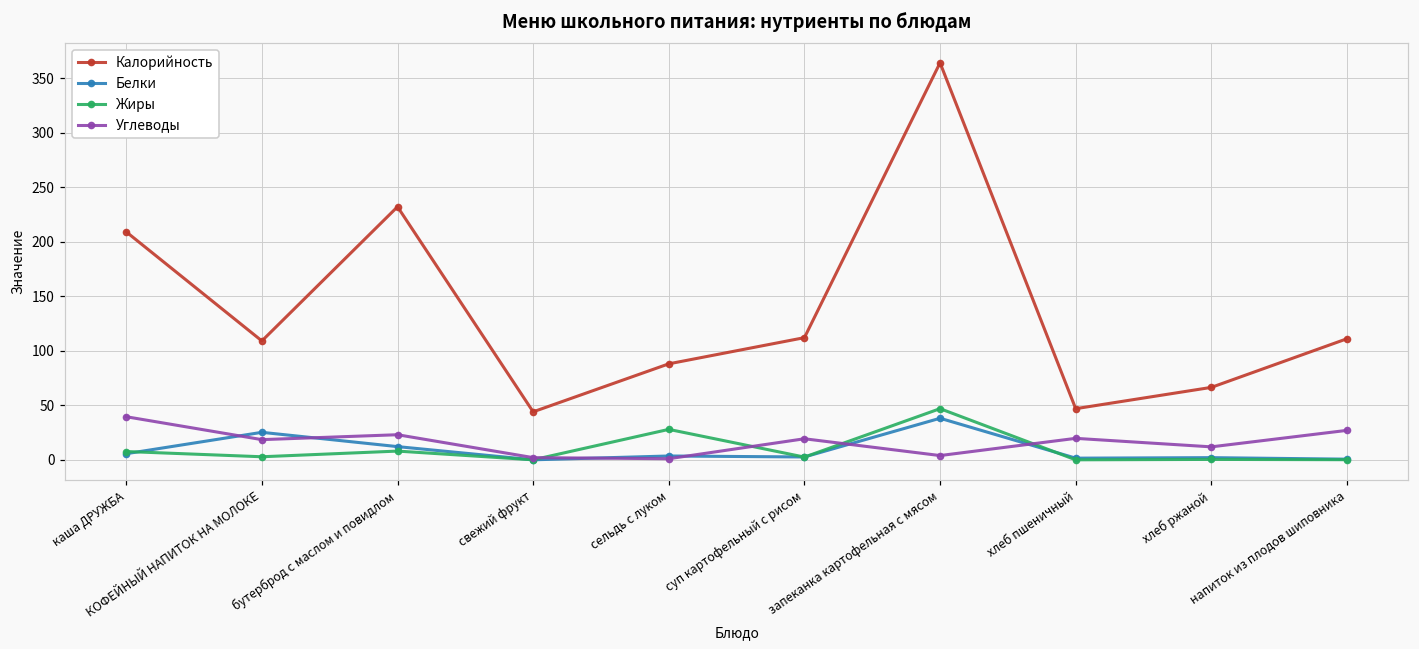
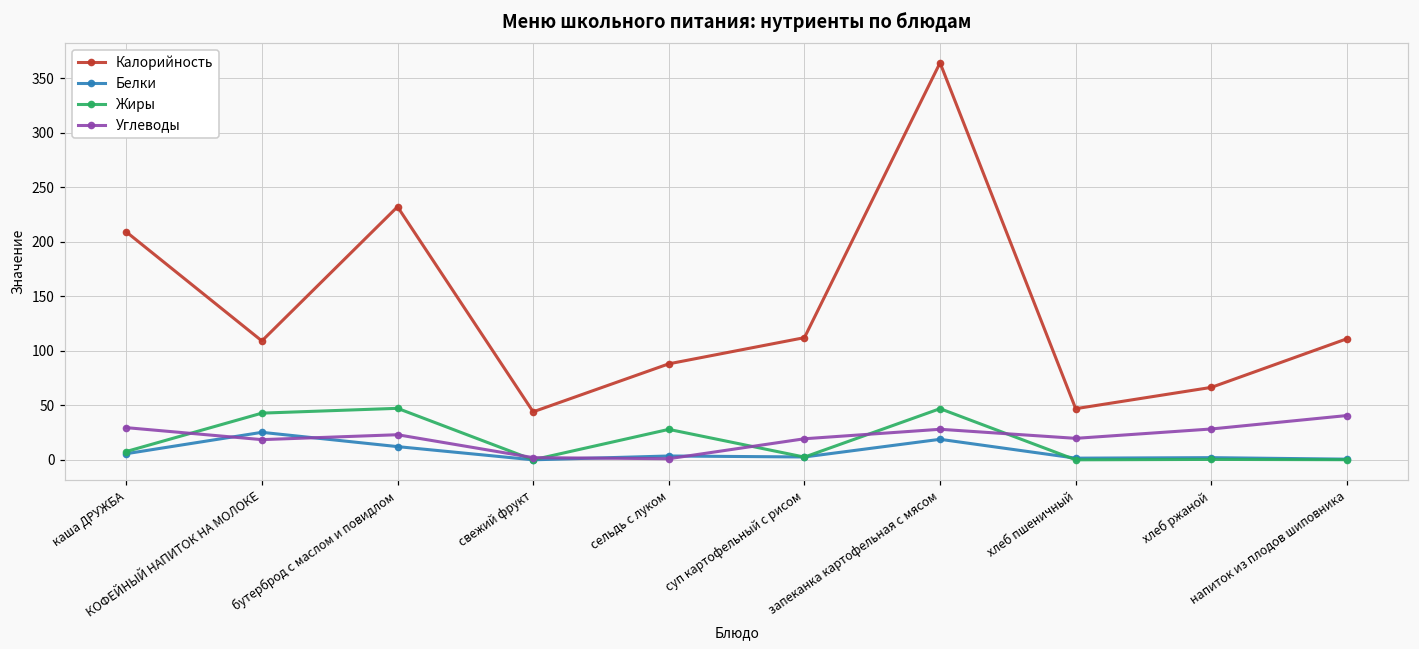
Углеводы, каша ДРУЖБА: 40 -> 30
Жиры, КОФЕЙНЫЙ НАПИТОК НА МОЛОКЕ: 0 -> 40
Жиры, бутерброд с маслом и повидлом: 10 -> 50
Белки, запеканка картофельная с мясом: 40 -> 20
Углеводы, запеканка картофельная с мясом: 0 -> 30
Углеводы, хлеб ржаной: 10 -> 30
Углеводы, напиток из плодов шиповника: 30 -> 40
